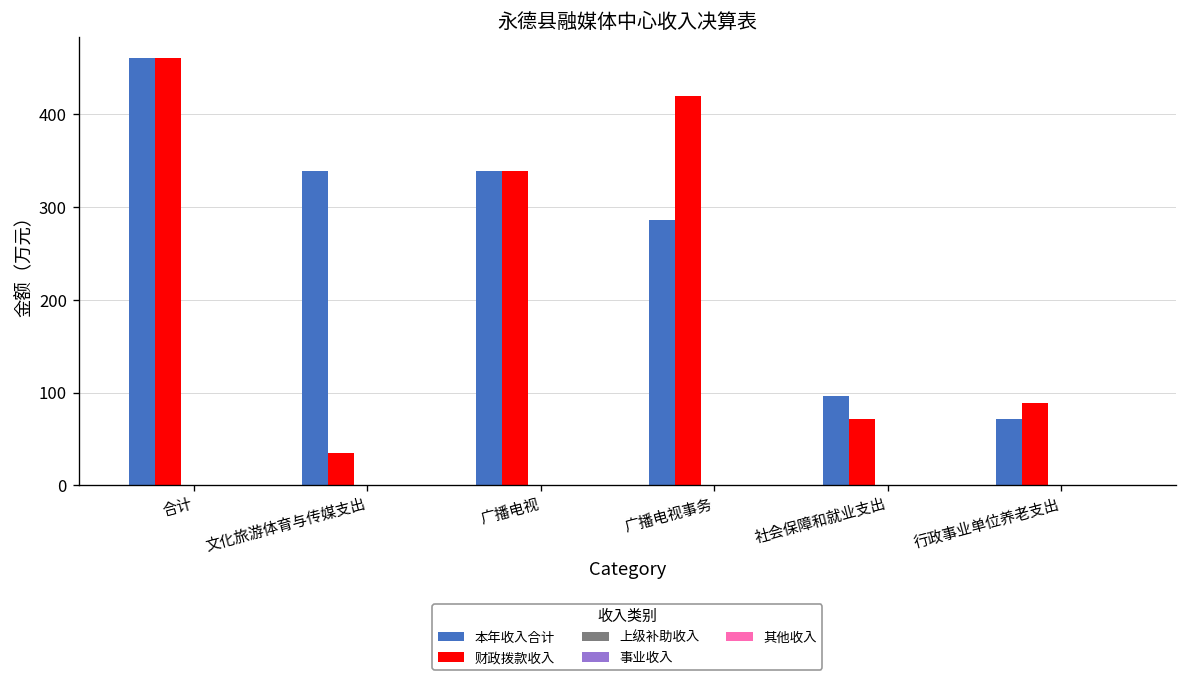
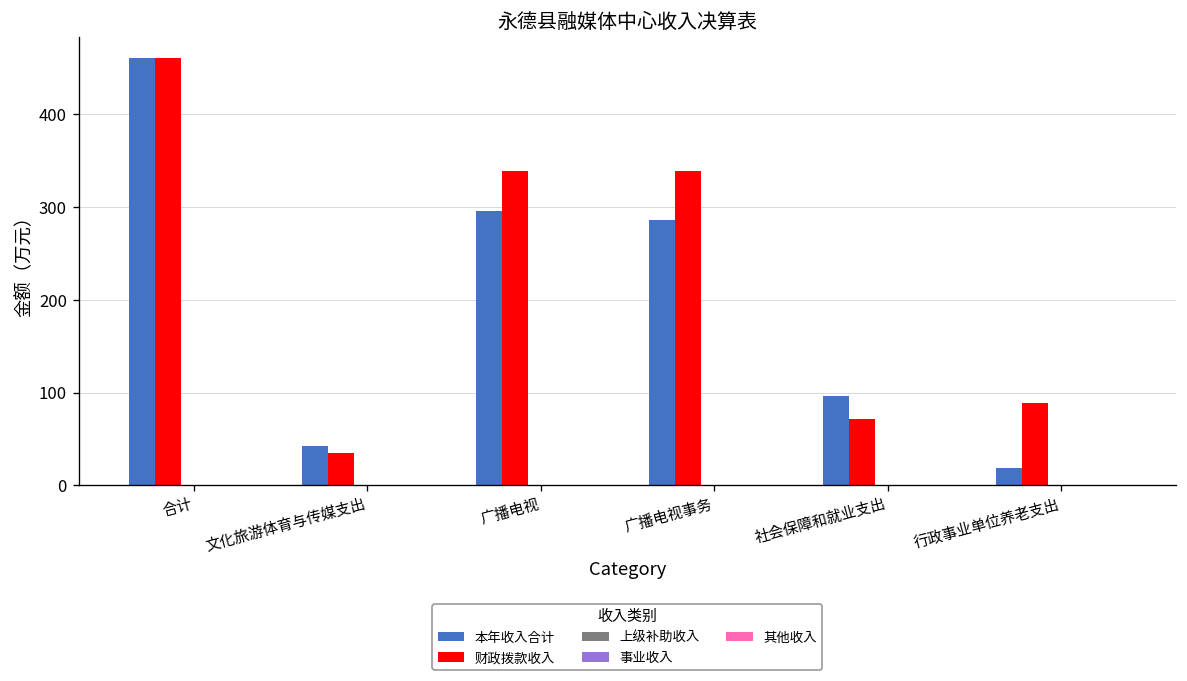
本年收入合计, 文化旅游体育与传媒支出: 340 -> 40
本年收入合计, 广播电视: 340 -> 300
财政拨款收入, 广播电视事务: 420 -> 340
本年收入合计, 行政事业单位养老支出: 70 -> 20
